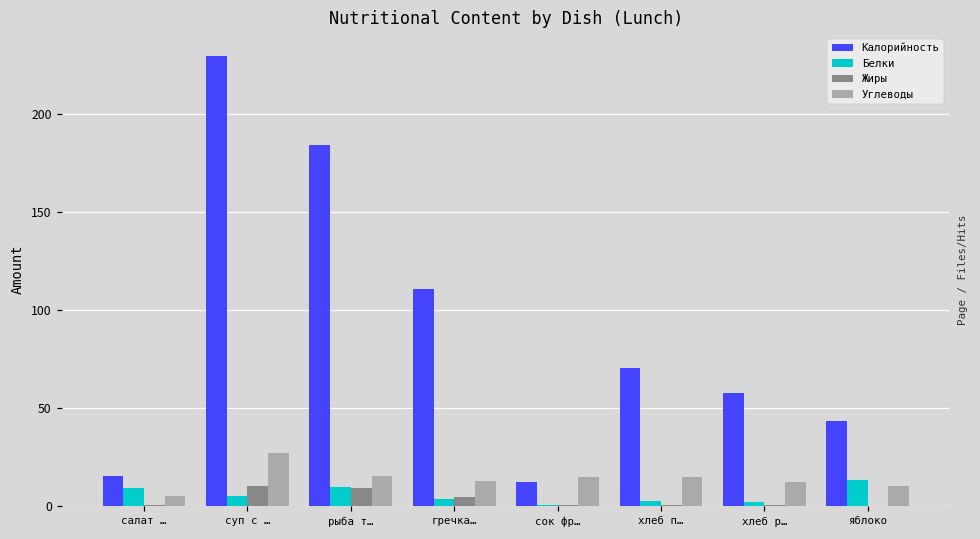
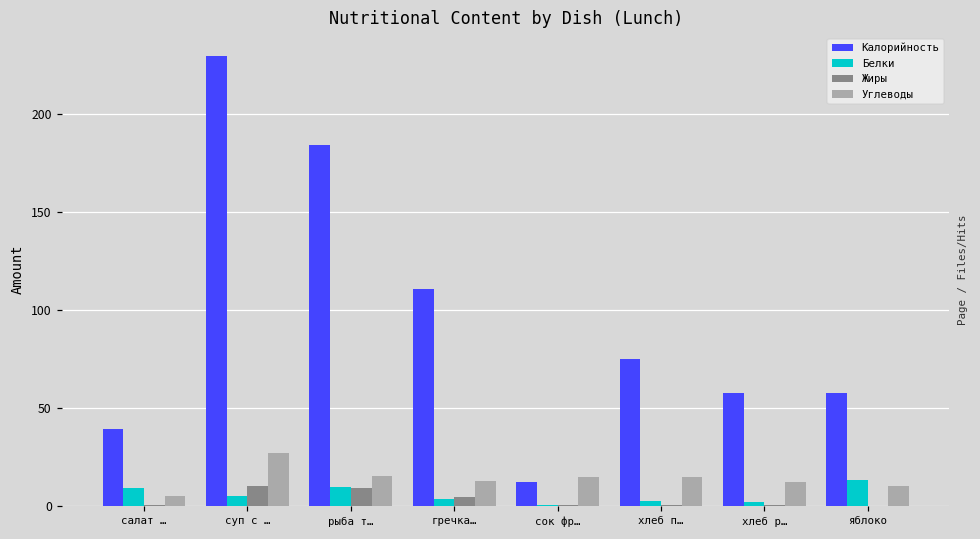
Калорийность, салат …: 15 -> 39
Калорийность, хлеб п…: 70 -> 75
Калорийность, яблоко: 43 -> 57
